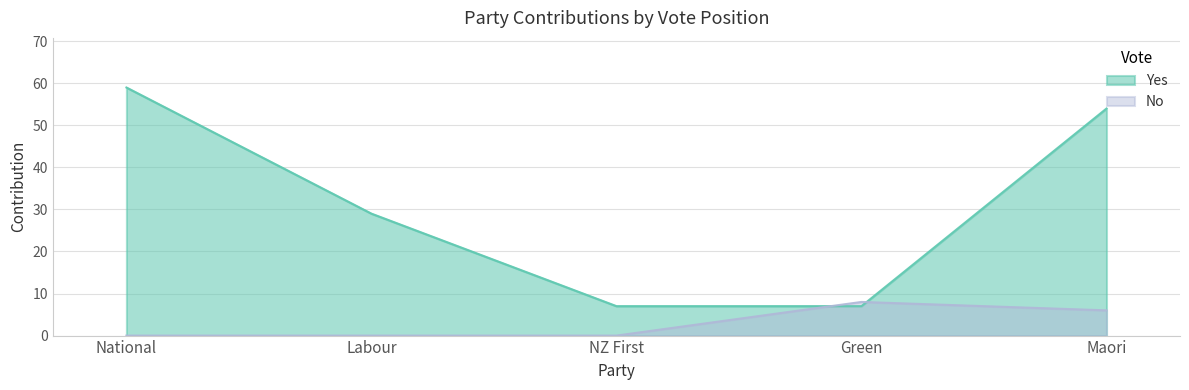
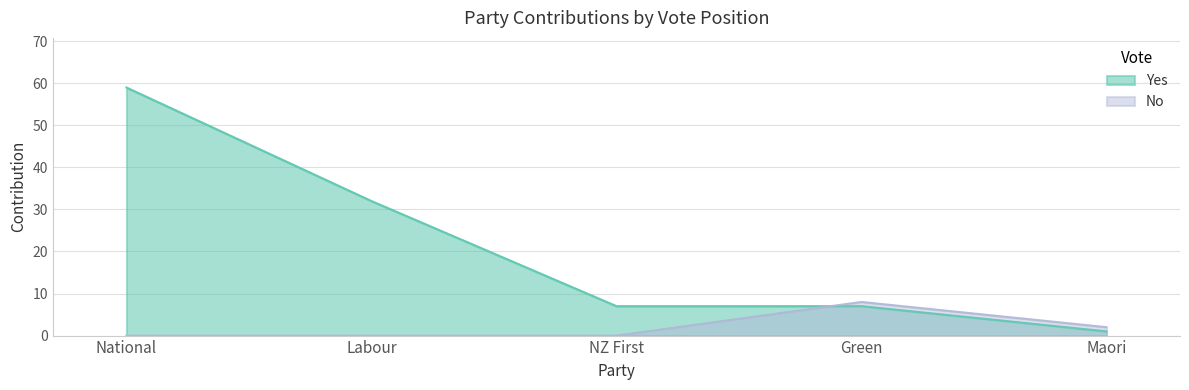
Yes, Labour: 29 -> 32
Yes, Maori: 54 -> 1
No, Maori: 6 -> 2
